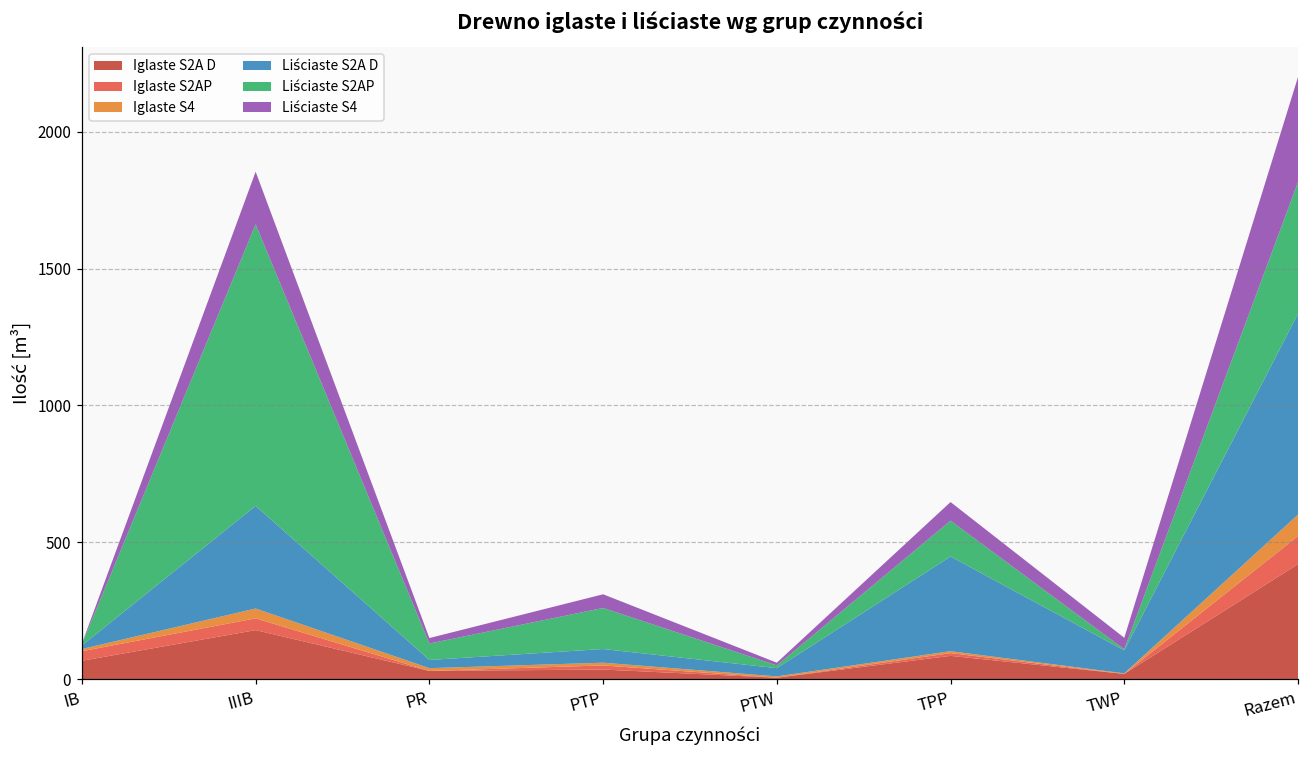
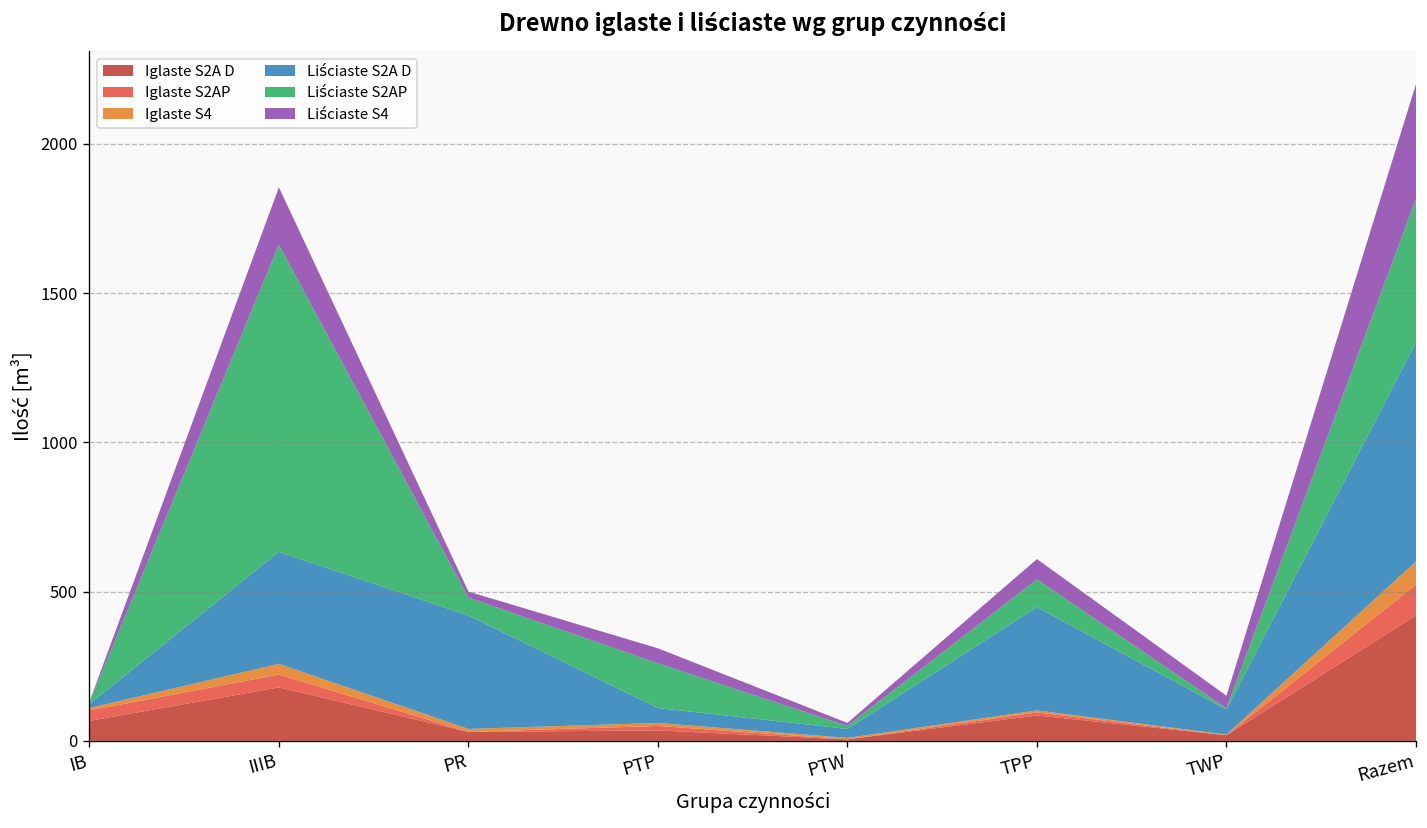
Liściaste S2A D, PR: 30 -> 380
Liściaste S2AP, TPP: 130 -> 90
